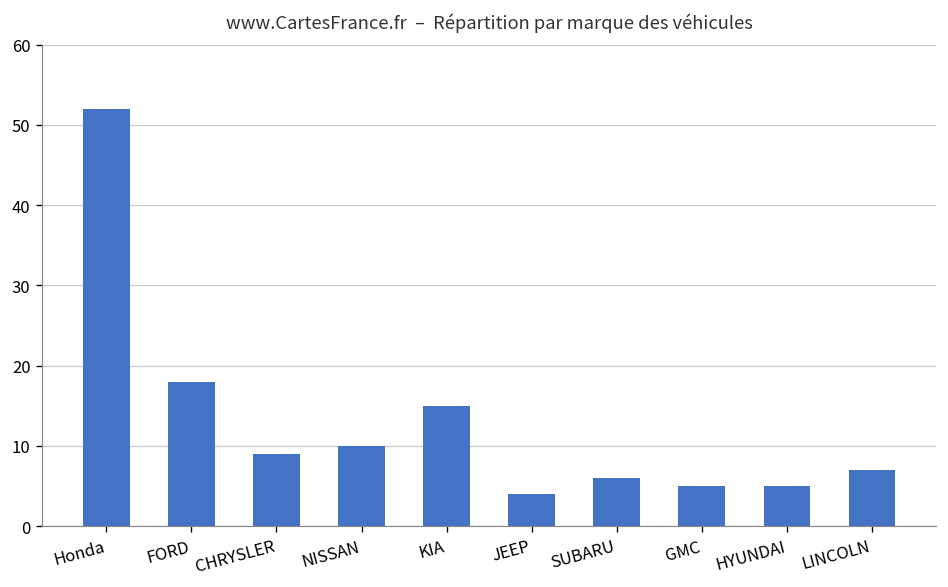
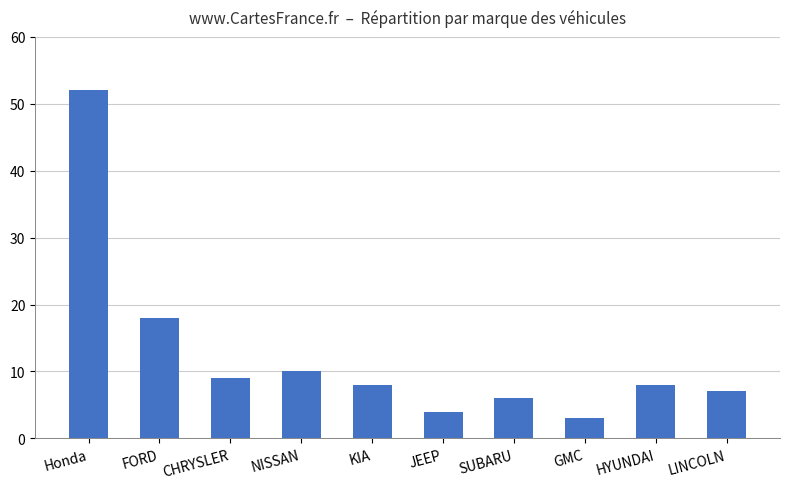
KIA: 15 -> 8
GMC: 5 -> 3
HYUNDAI: 5 -> 8
